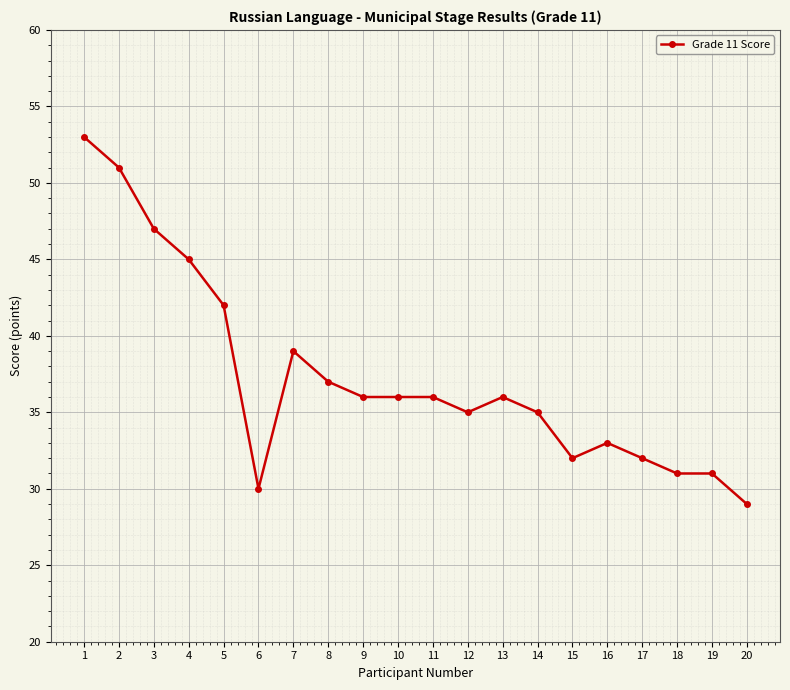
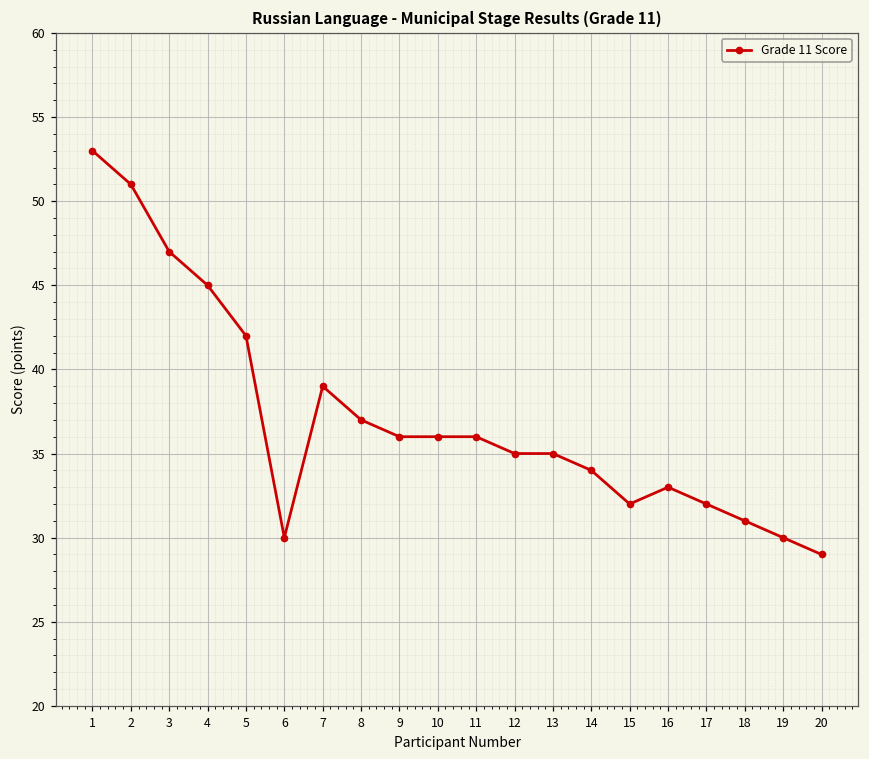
13: 36 -> 35
14: 35 -> 34
19: 31 -> 30
